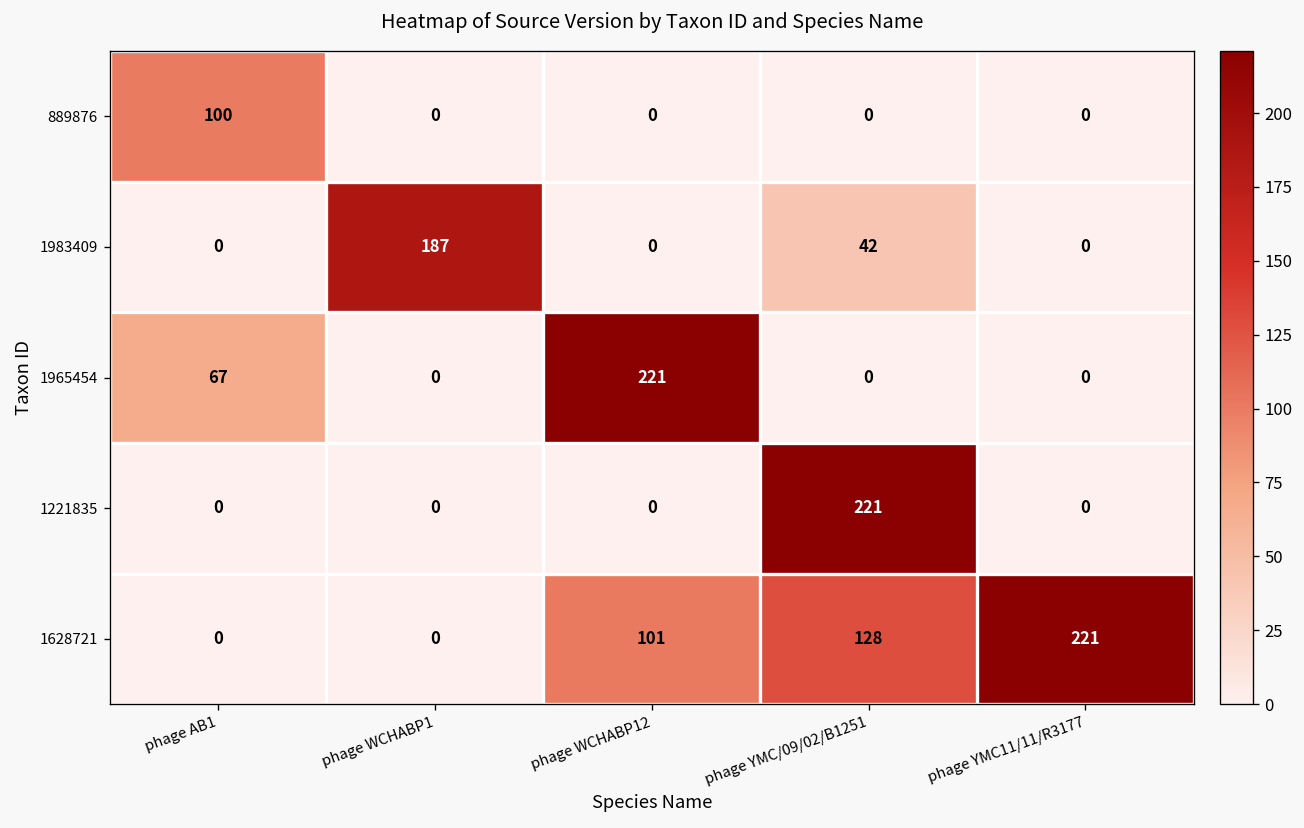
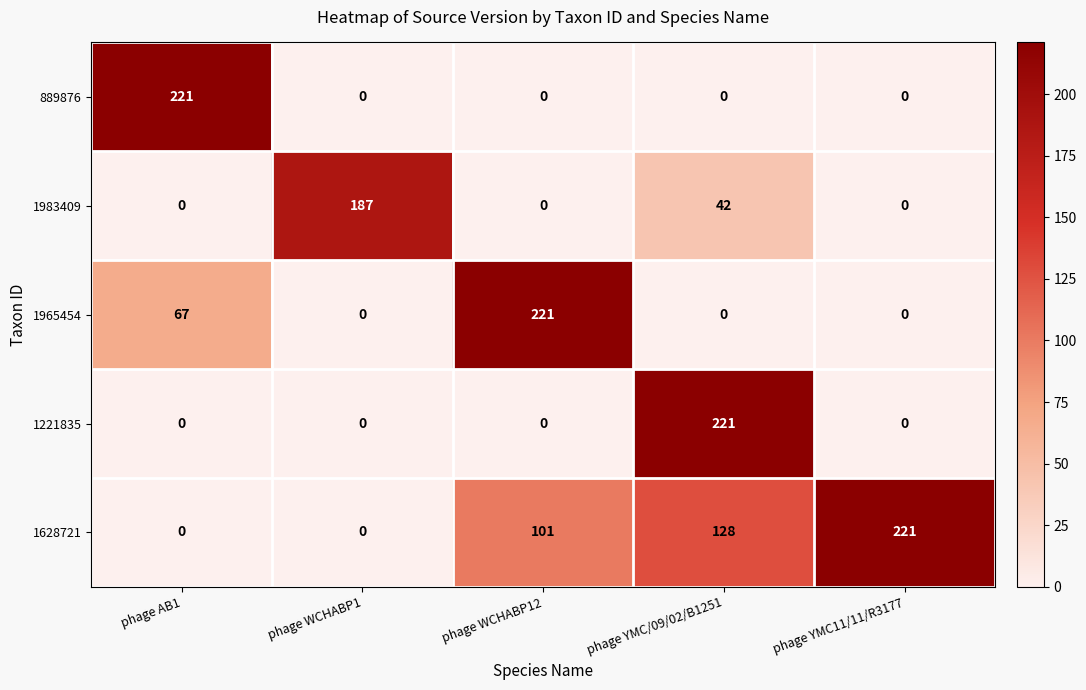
889876, phage AB1: 100 -> 221
